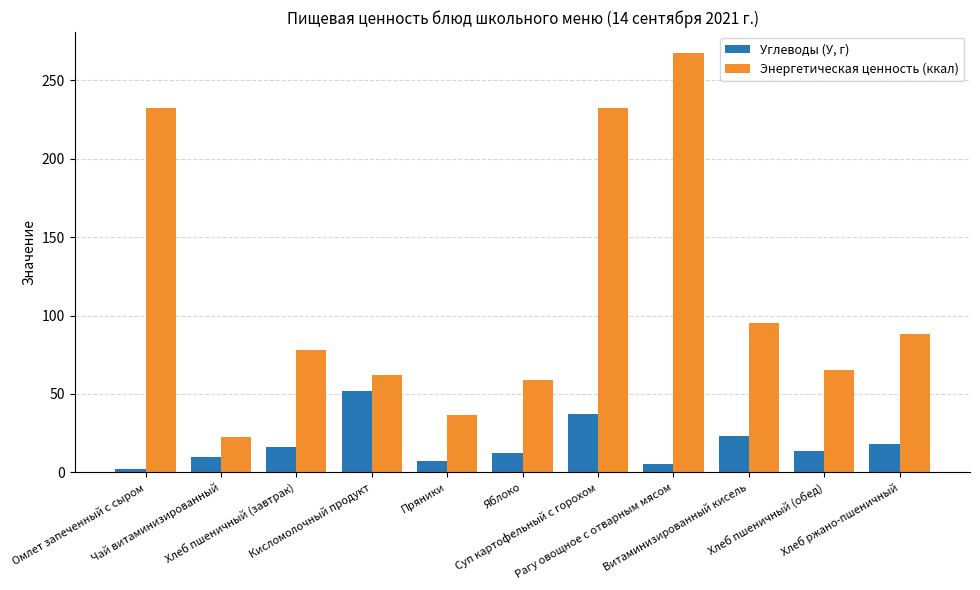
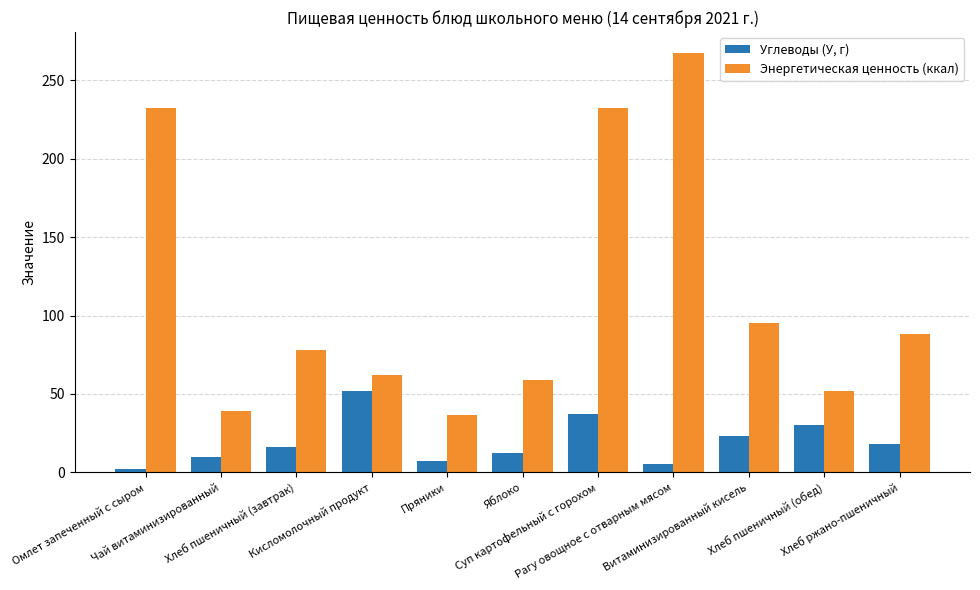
Энергетическая ценность (ккал), Чай витаминизированный: 23 -> 39
Углеводы (У, г), Хлеб пшеничный (обед): 14 -> 30
Энергетическая ценность (ккал), Хлеб пшеничный (обед): 65 -> 52
